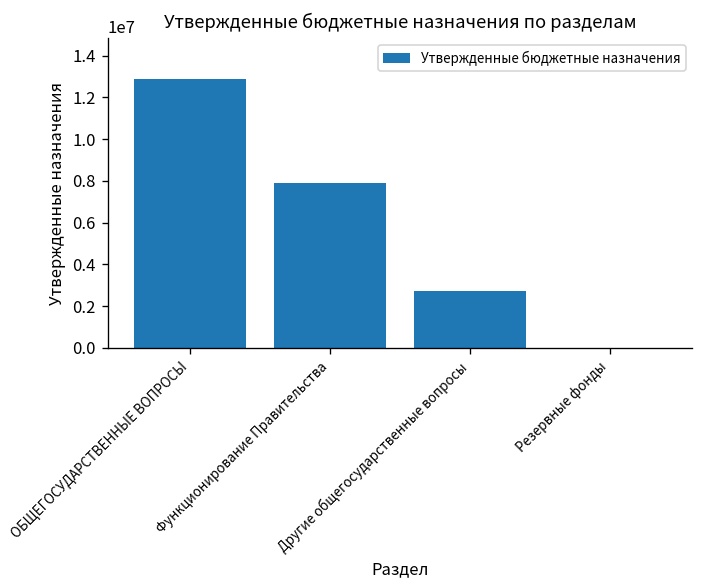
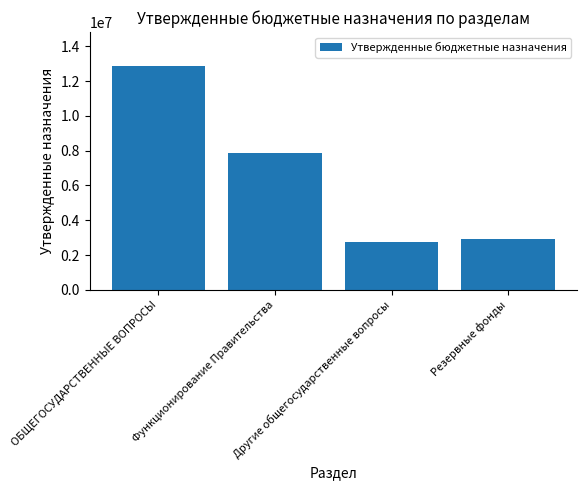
Резервные фонды: 0 -> 3000000
